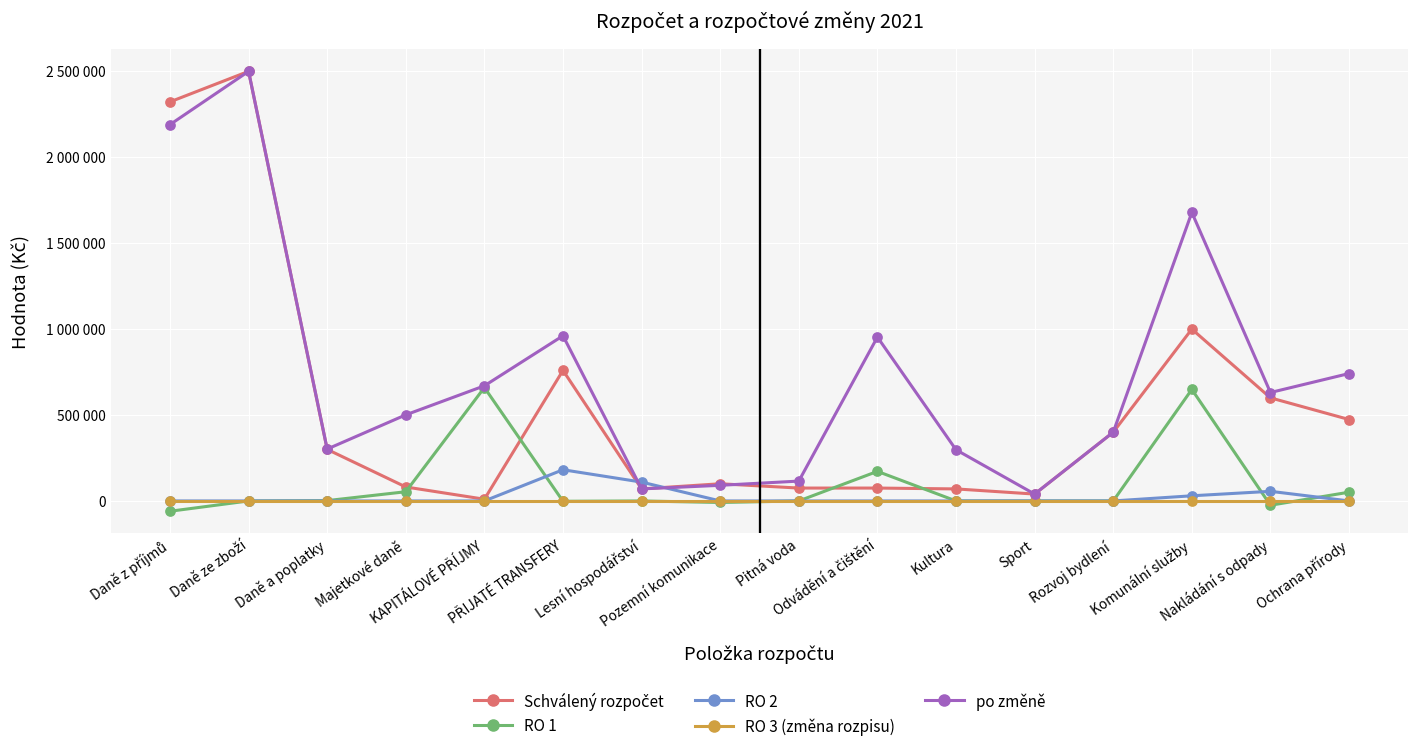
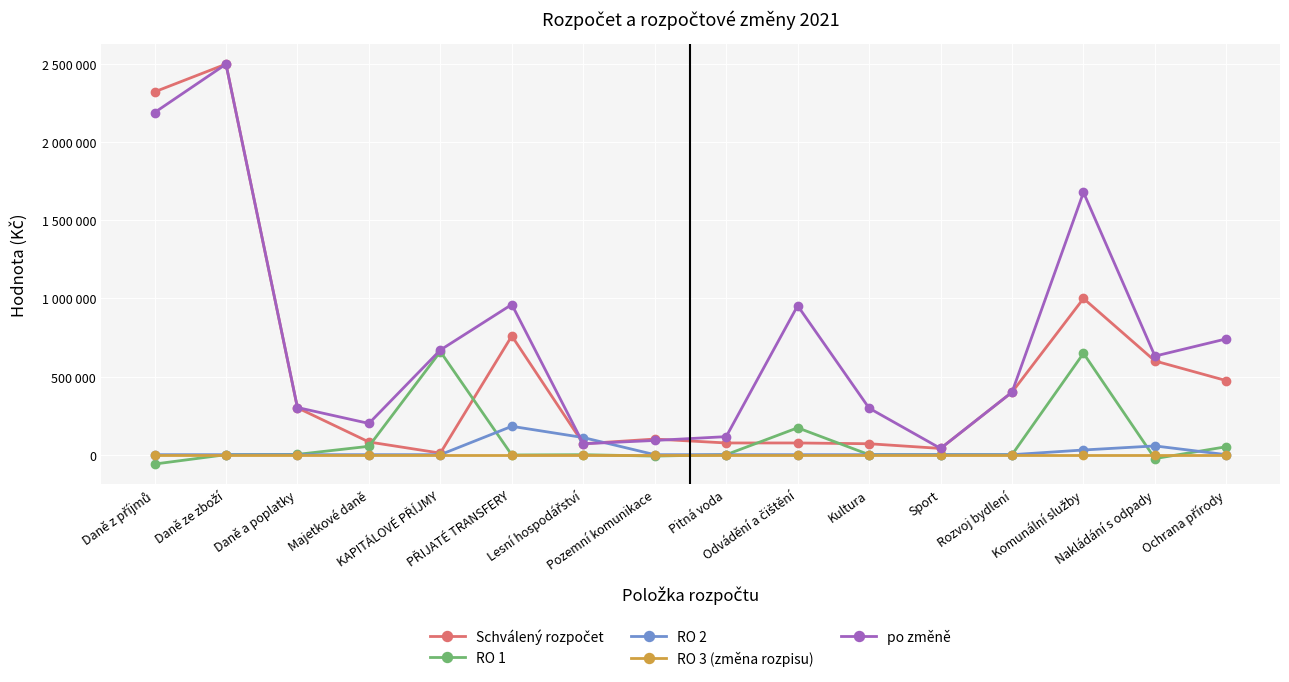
po změně, Majetkové daně: 500000 -> 200000
